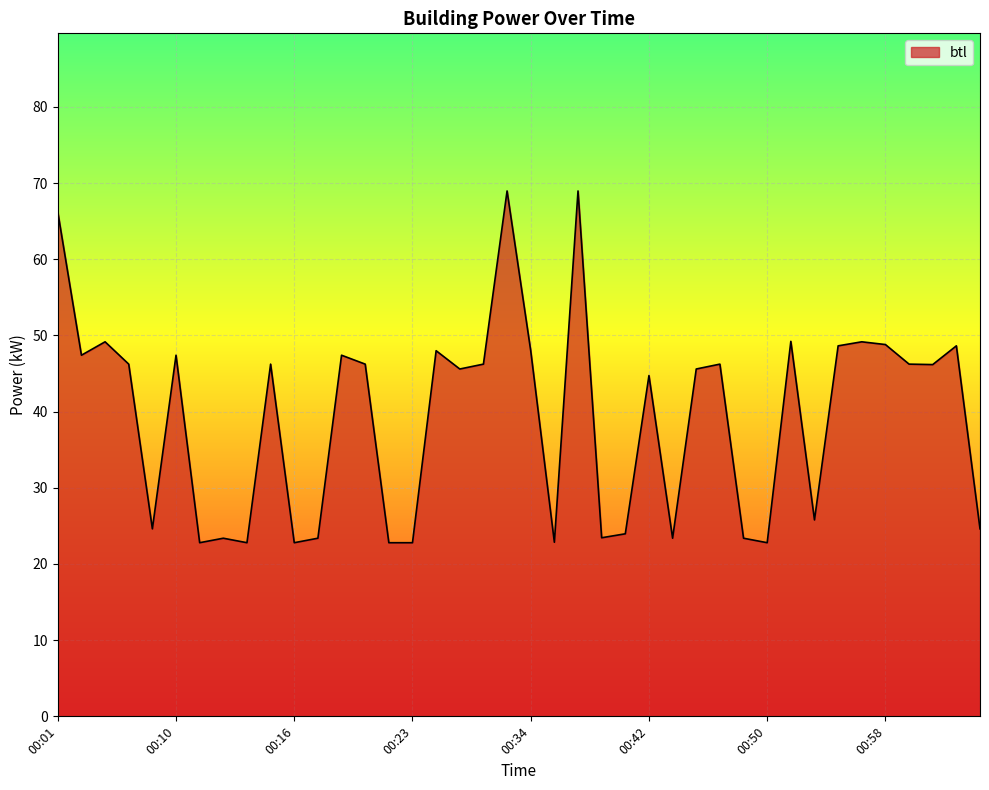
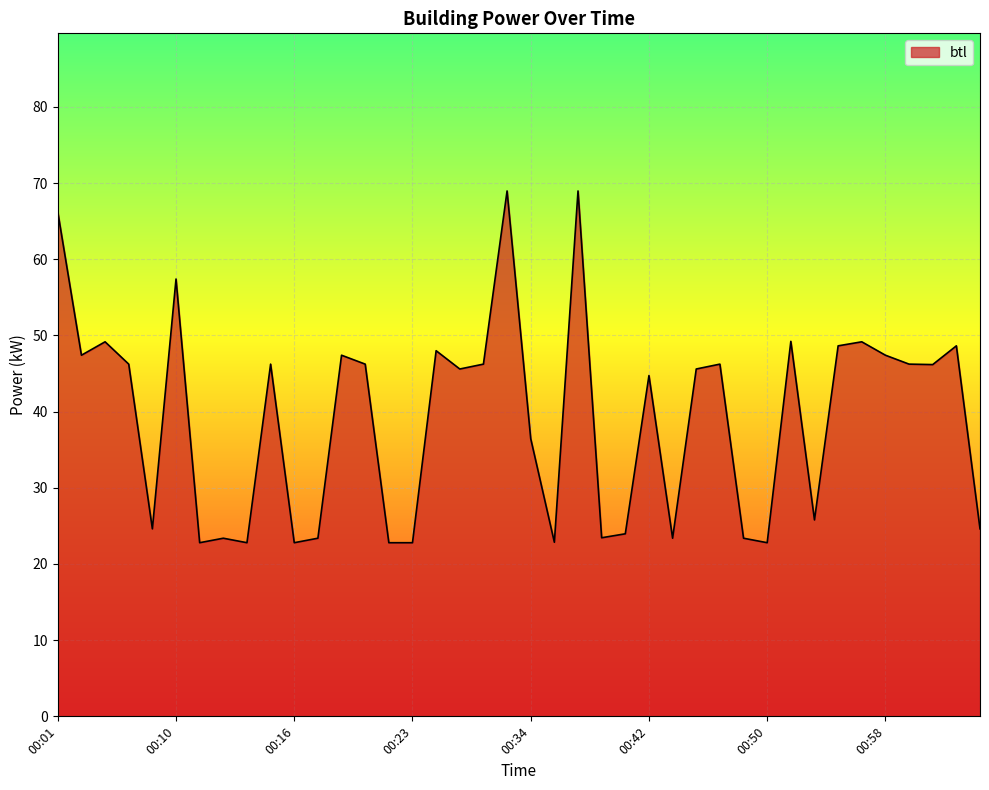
00:10: 47 -> 57
00:34: 48 -> 36
00:58: 49 -> 47
